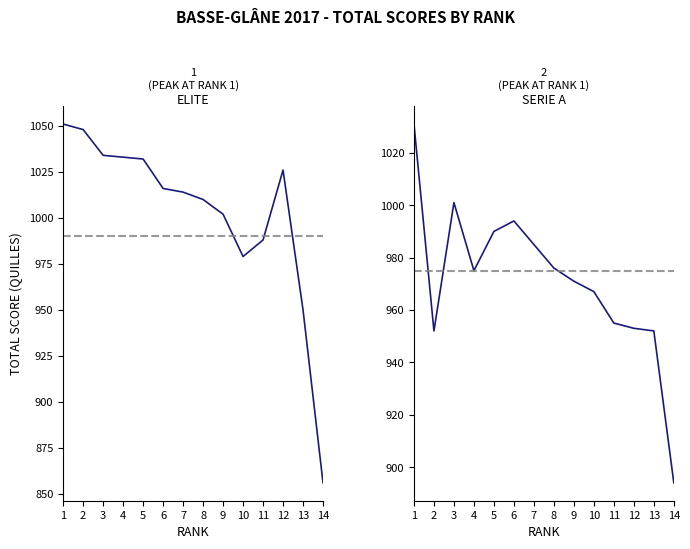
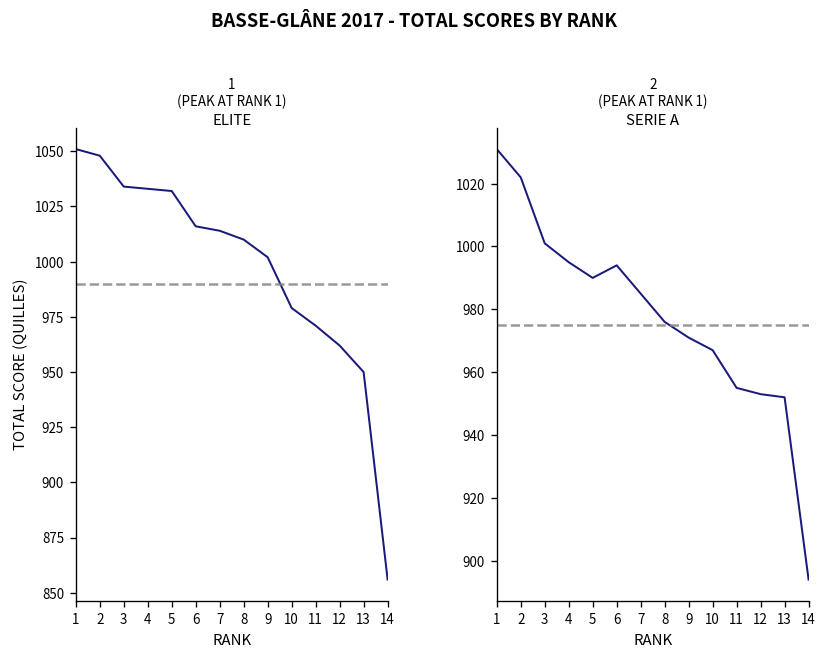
ELITE, 11: 988 -> 971
ELITE, 12: 1026 -> 962
SERIE A, 2: 952 -> 1022
SERIE A, 4: 975 -> 995
